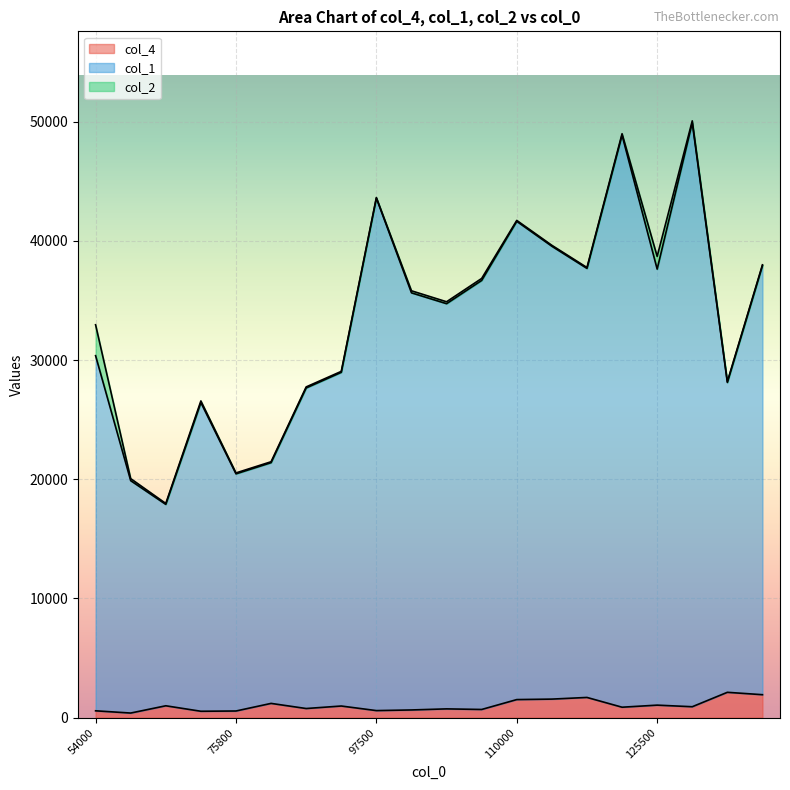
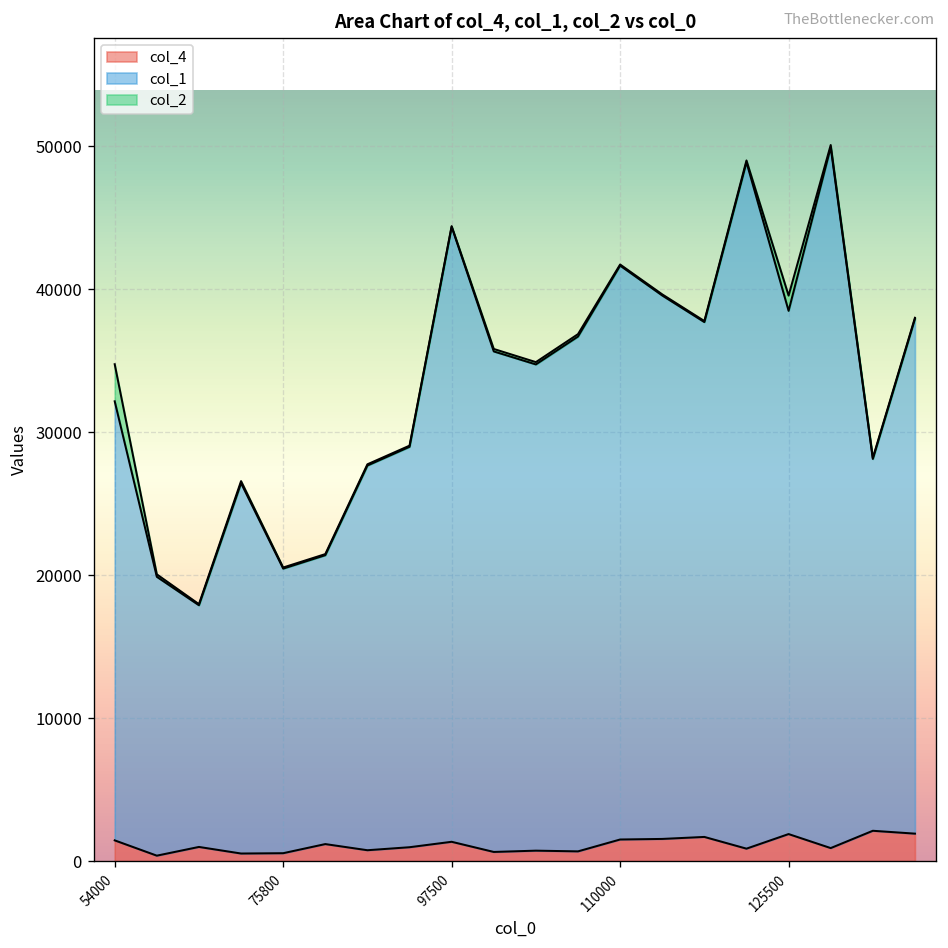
col_4, 54000: 600 -> 1500
col_1, 54000: 29800 -> 30700
col_4, 97500: 600 -> 1400
col_4, 125500: 1000 -> 1900
